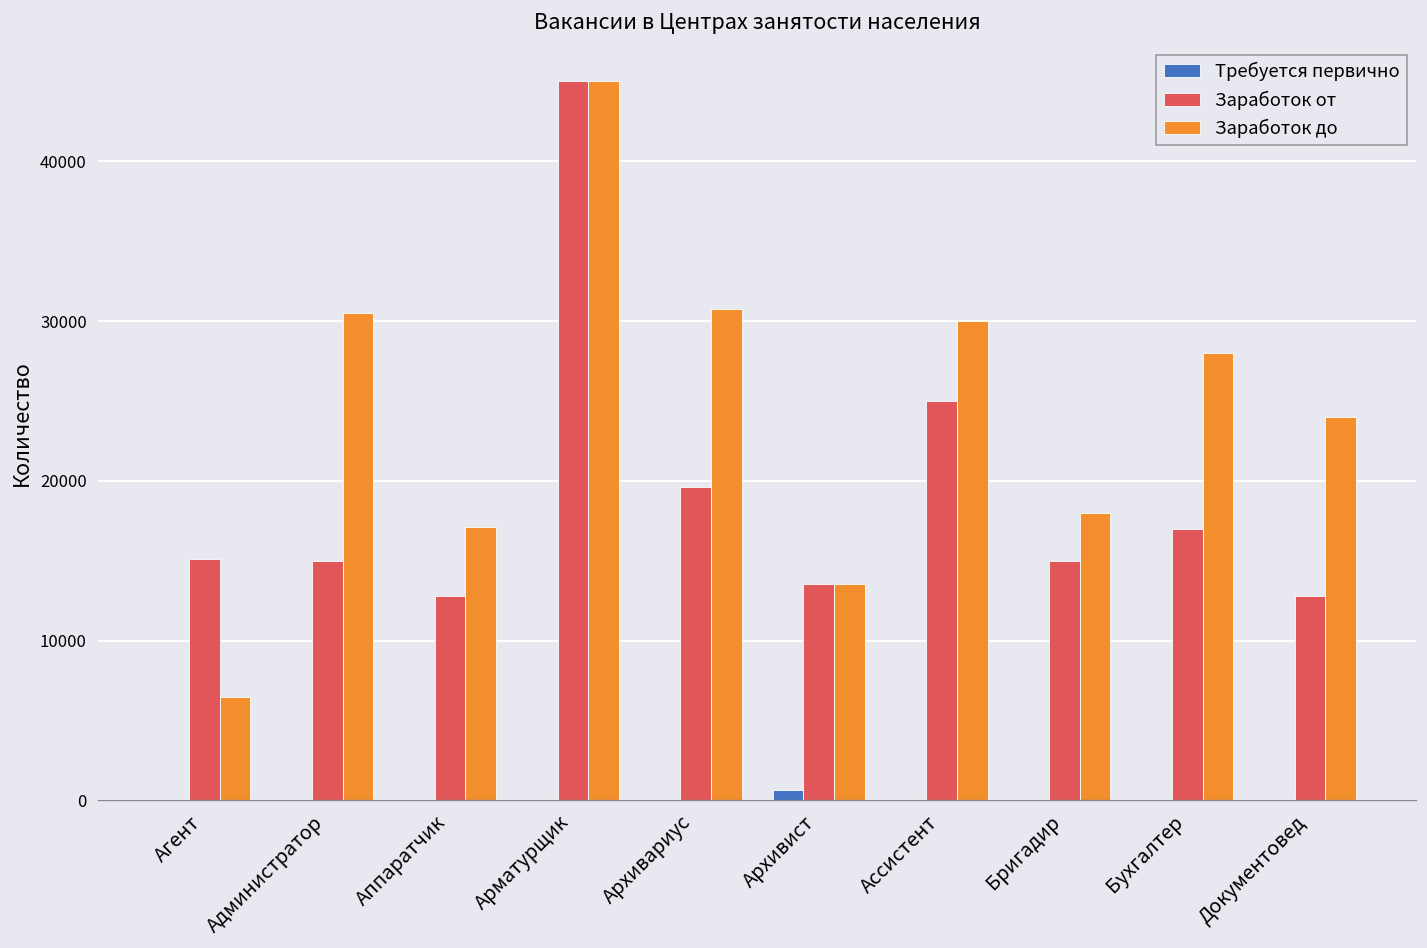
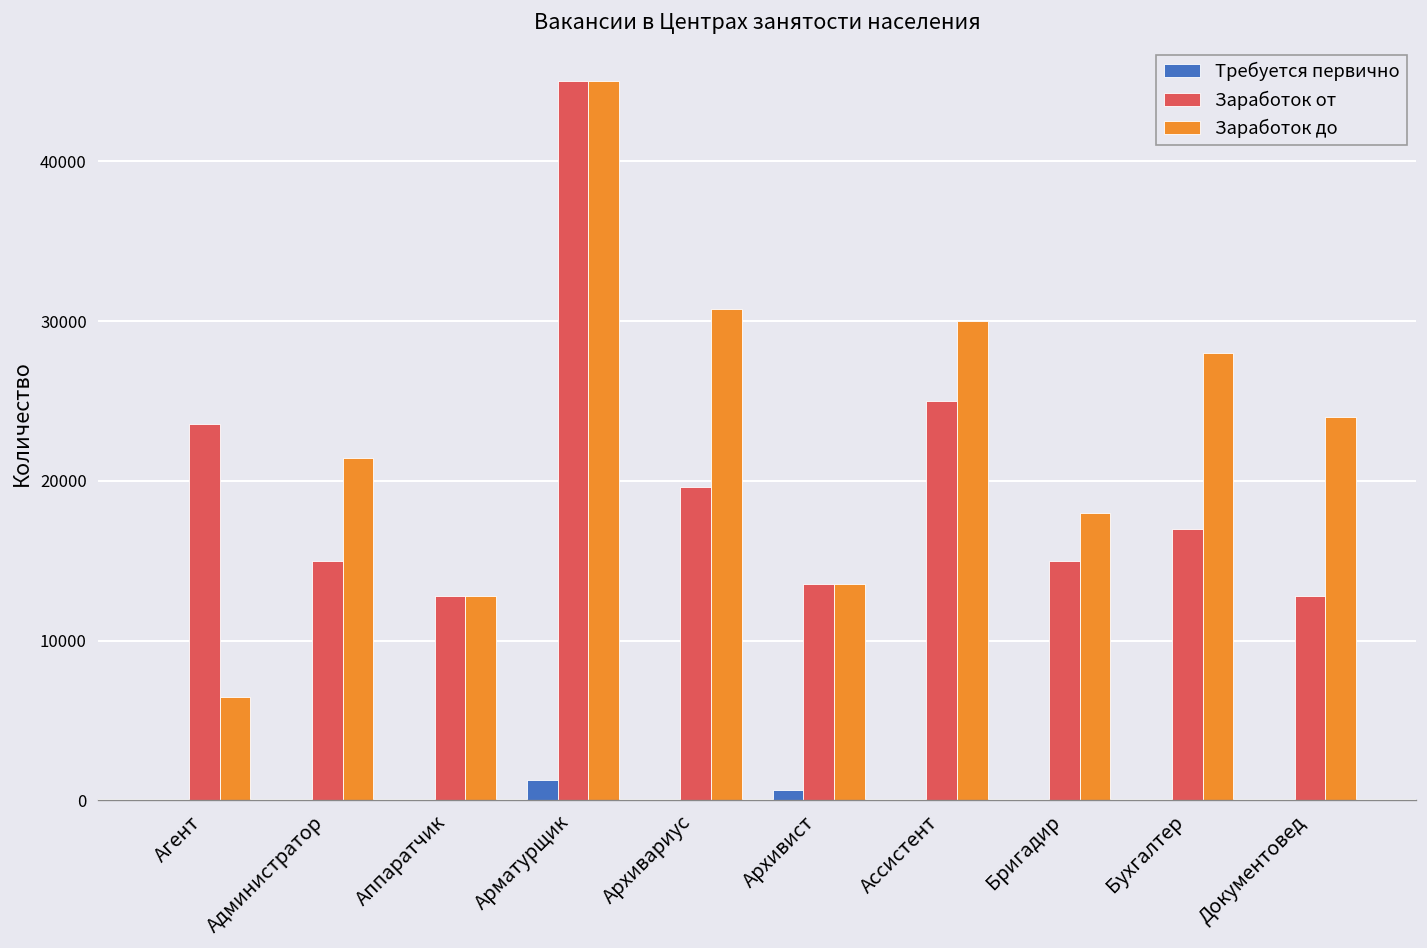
Заработок от, Агент: 15100 -> 23600
Заработок до, Администратор: 30500 -> 21400
Заработок до, Аппаратчик: 17100 -> 12800
Требуется первично, Арматурщик: 100 -> 1300
